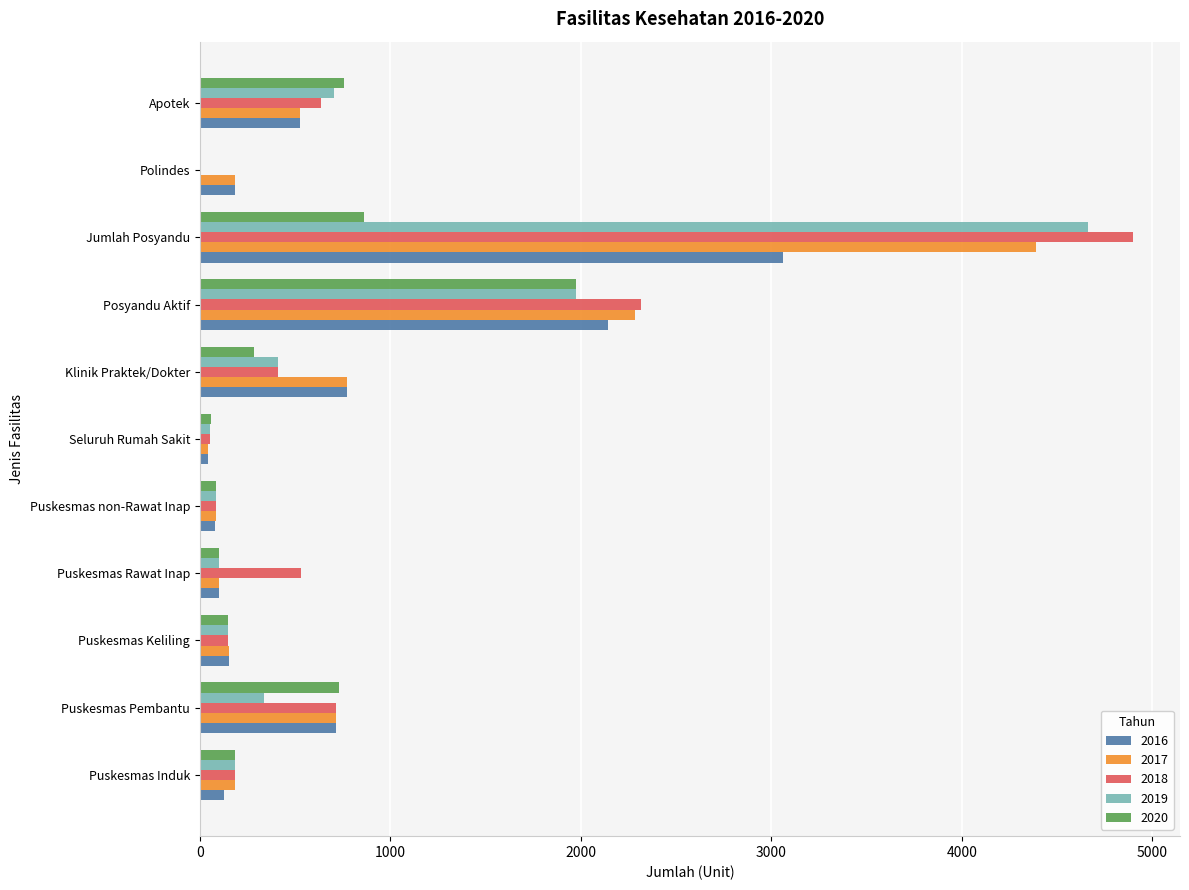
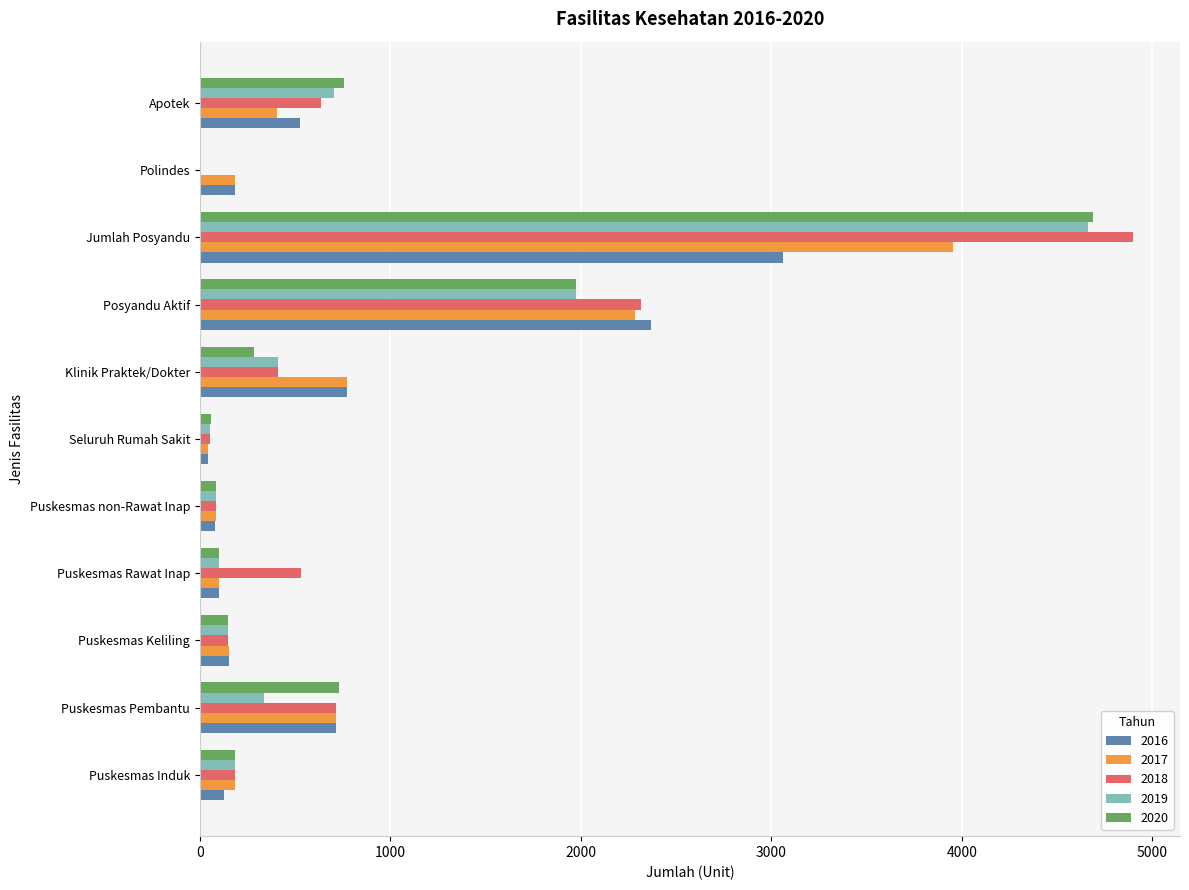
2017, Apotek: 520 -> 410
2020, Jumlah Posyandu: 860 -> 4690
2017, Jumlah Posyandu: 4390 -> 3950
2016, Posyandu Aktif: 2150 -> 2370
